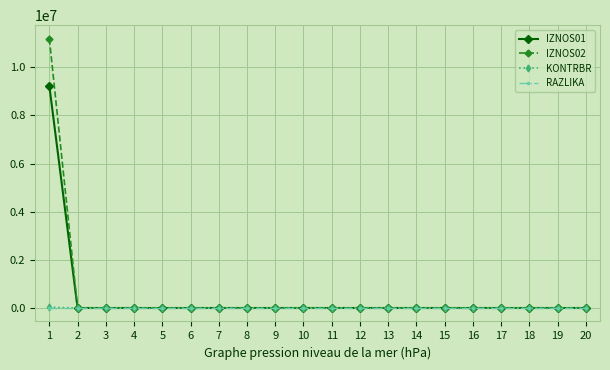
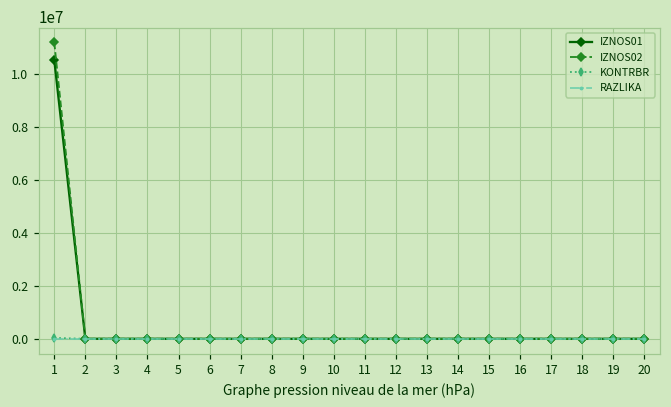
IZNOS01, 1: 9200000 -> 10500000
